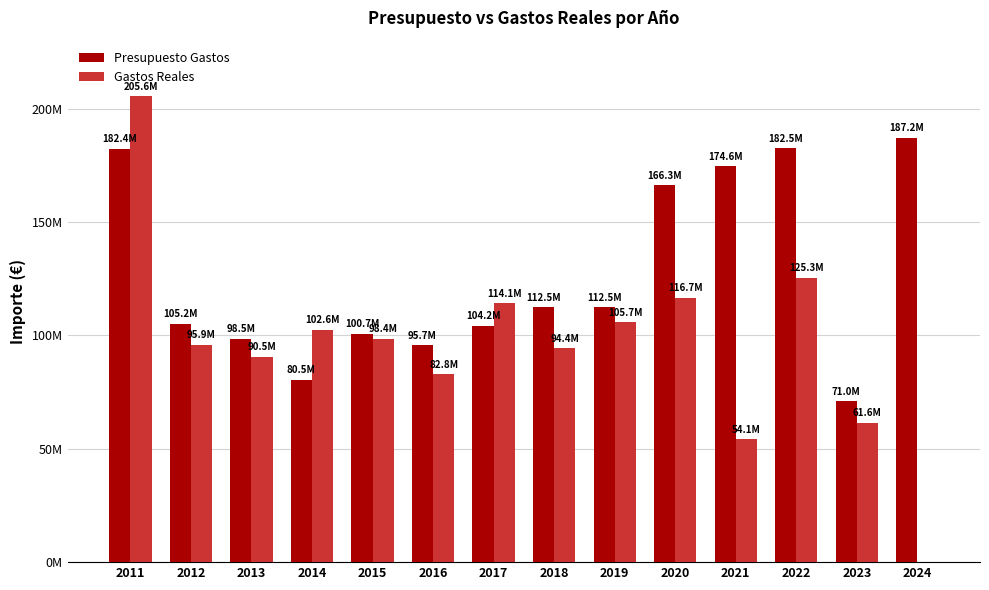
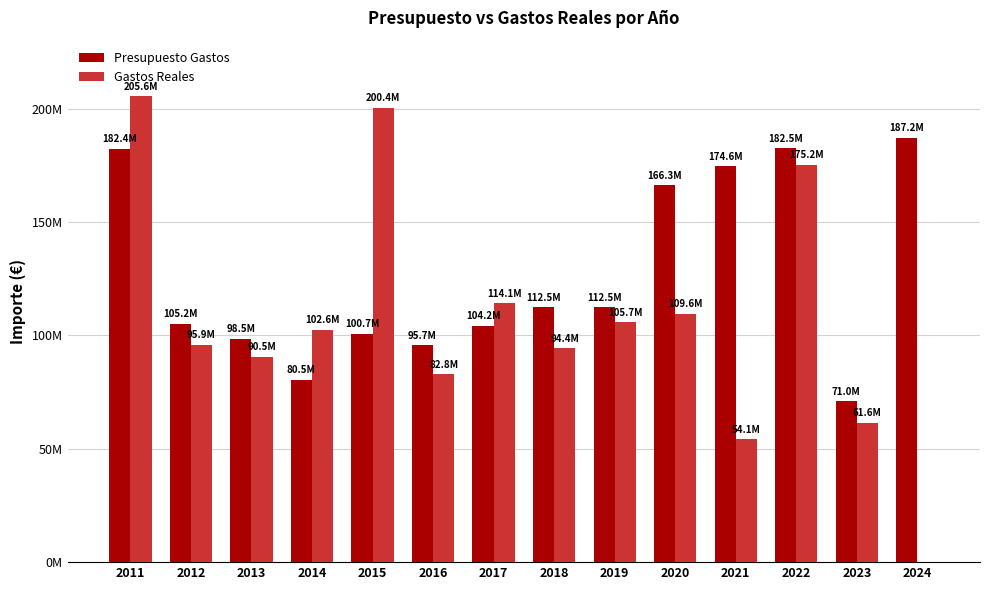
Gastos Reales, 2015: 98.4M -> 200.4M
Gastos Reales, 2020: 116.7M -> 109.6M
Gastos Reales, 2022: 125.3M -> 175.2M
